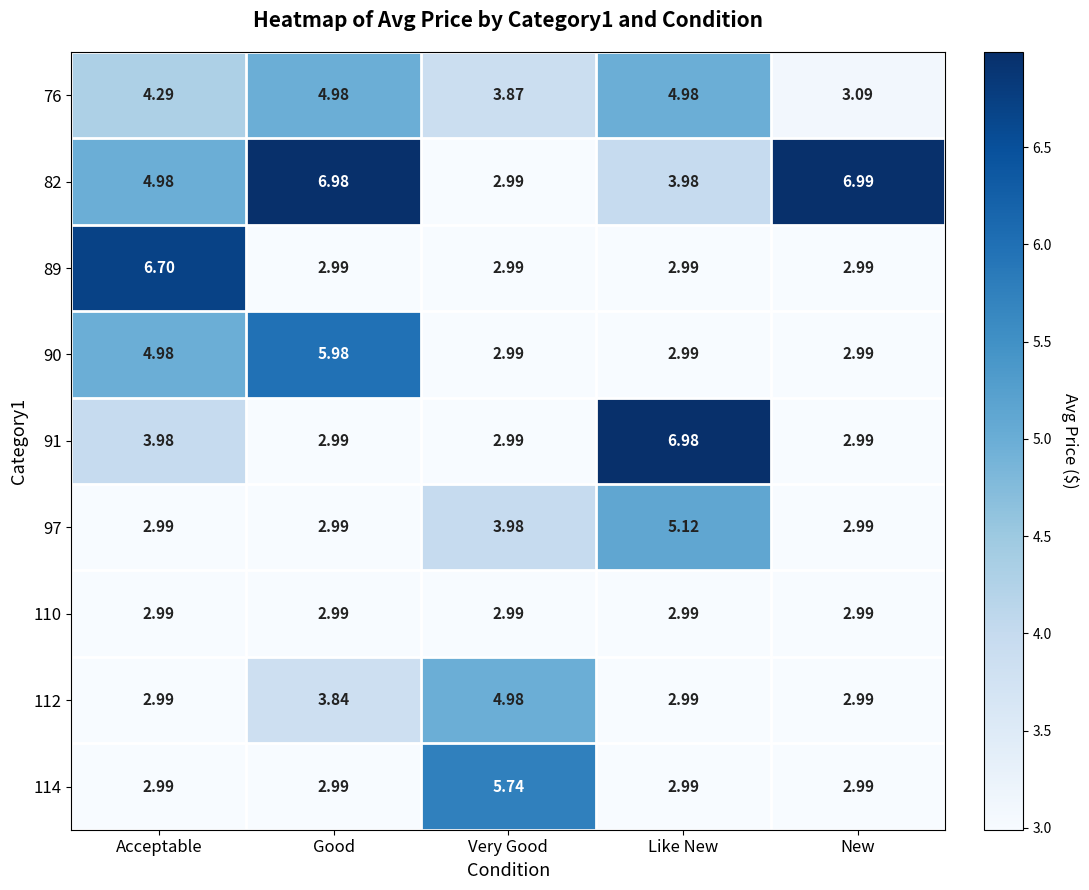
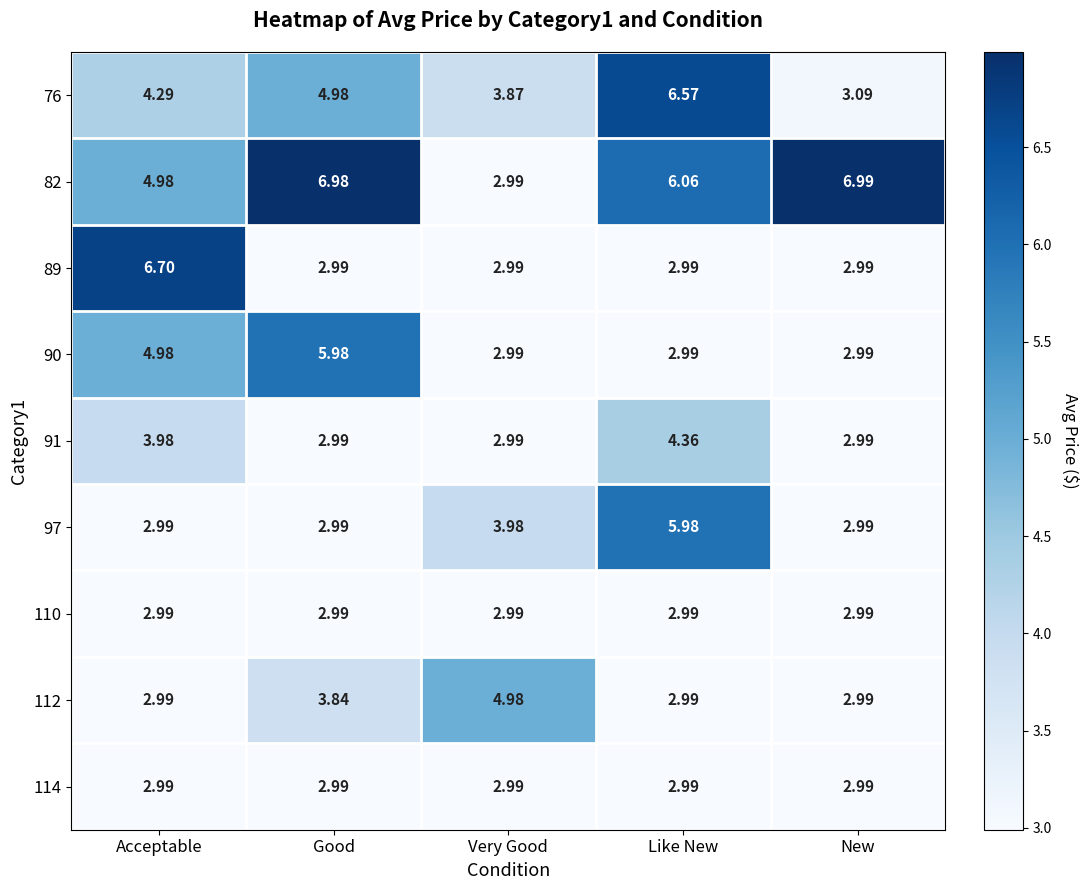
76, Like New: 4.98 -> 6.57
82, Like New: 3.98 -> 6.06
91, Like New: 6.98 -> 4.36
97, Like New: 5.12 -> 5.98
114, Very Good: 5.74 -> 2.99
